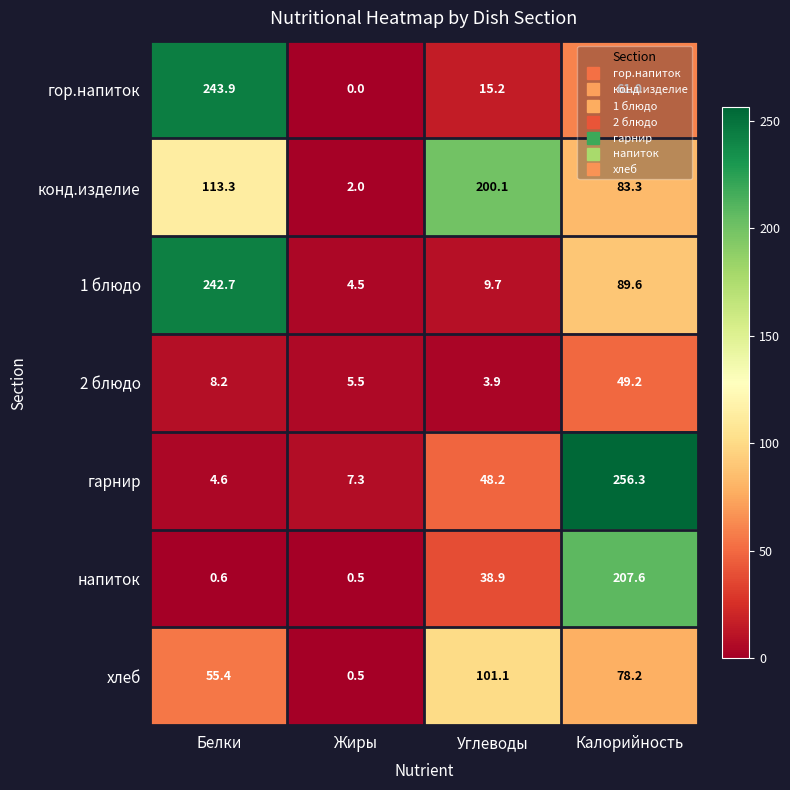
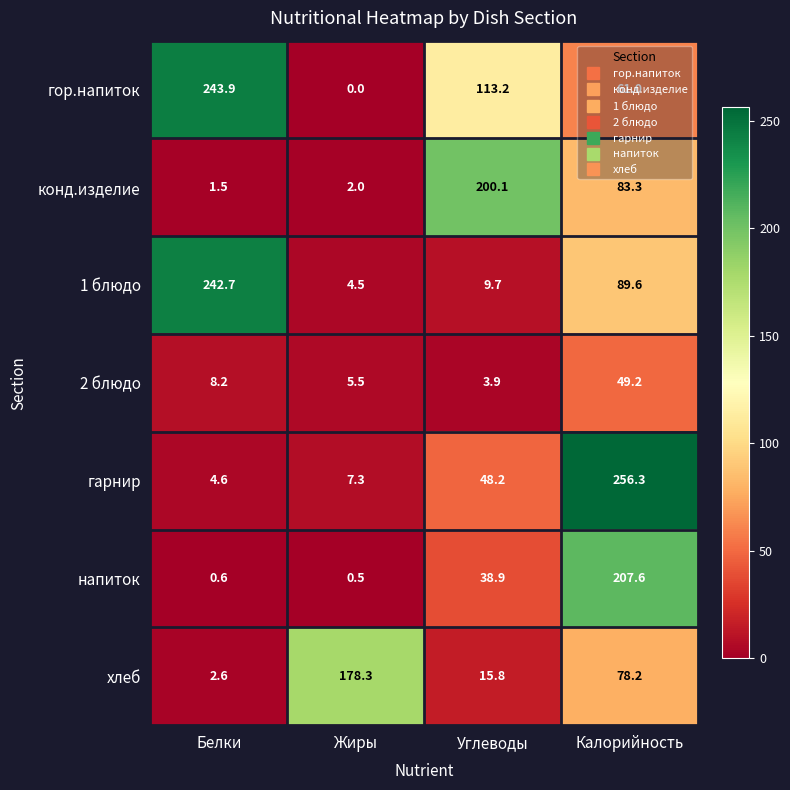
гор.напиток, Углеводы: 15.2 -> 113.2
конд.изделие, Белки: 113.3 -> 1.5
хлеб, Белки: 55.4 -> 2.6
хлеб, Жиры: 0.5 -> 178.3
хлеб, Углеводы: 101.1 -> 15.8
